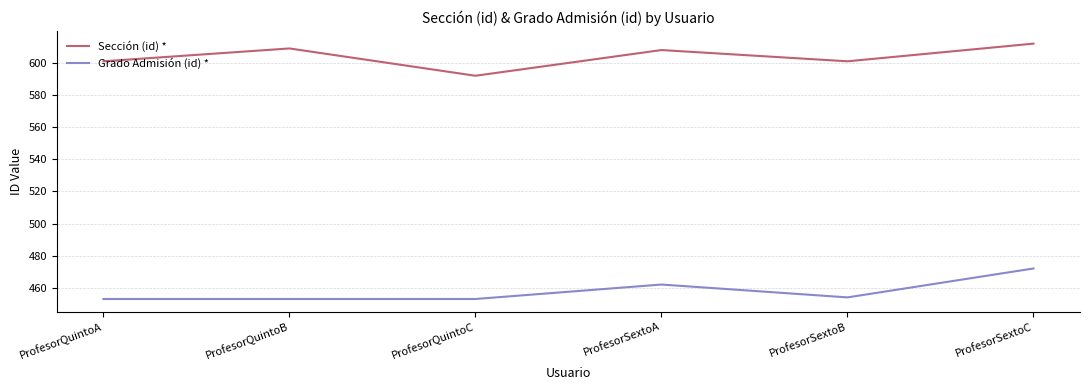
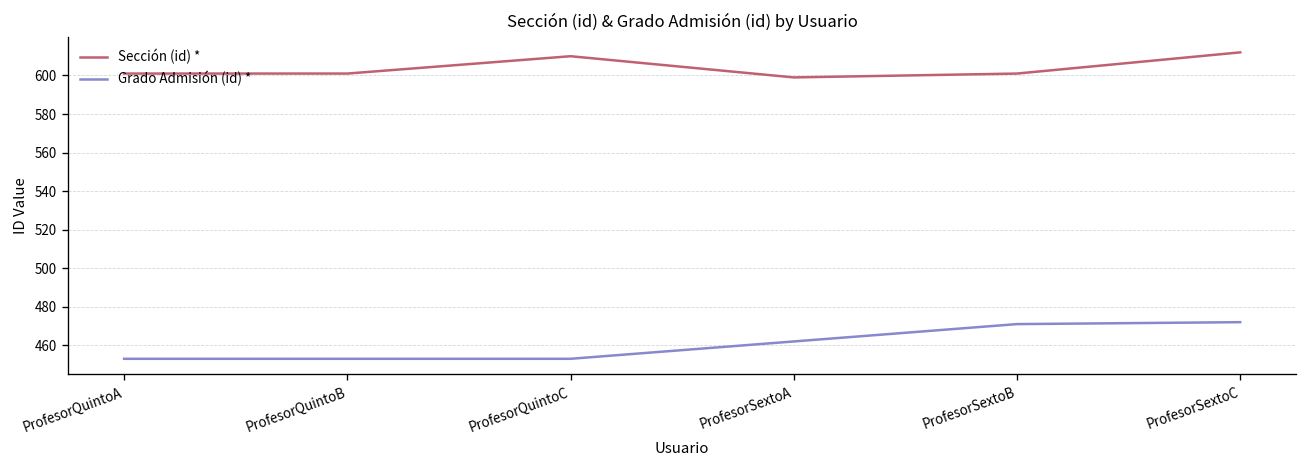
Sección (id) *, ProfesorQuintoB: 609 -> 601
Sección (id) *, ProfesorQuintoC: 592 -> 610
Sección (id) *, ProfesorSextoA: 608 -> 599
Grado Admisión (id) *, ProfesorSextoB: 454 -> 471
